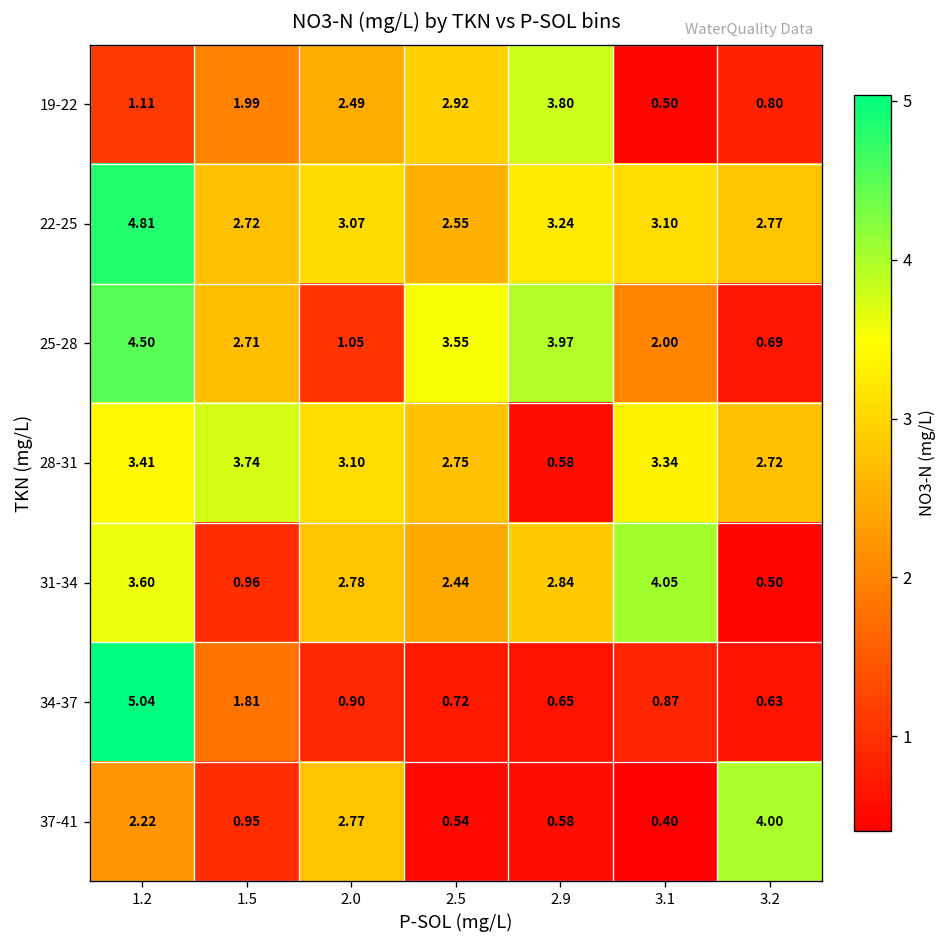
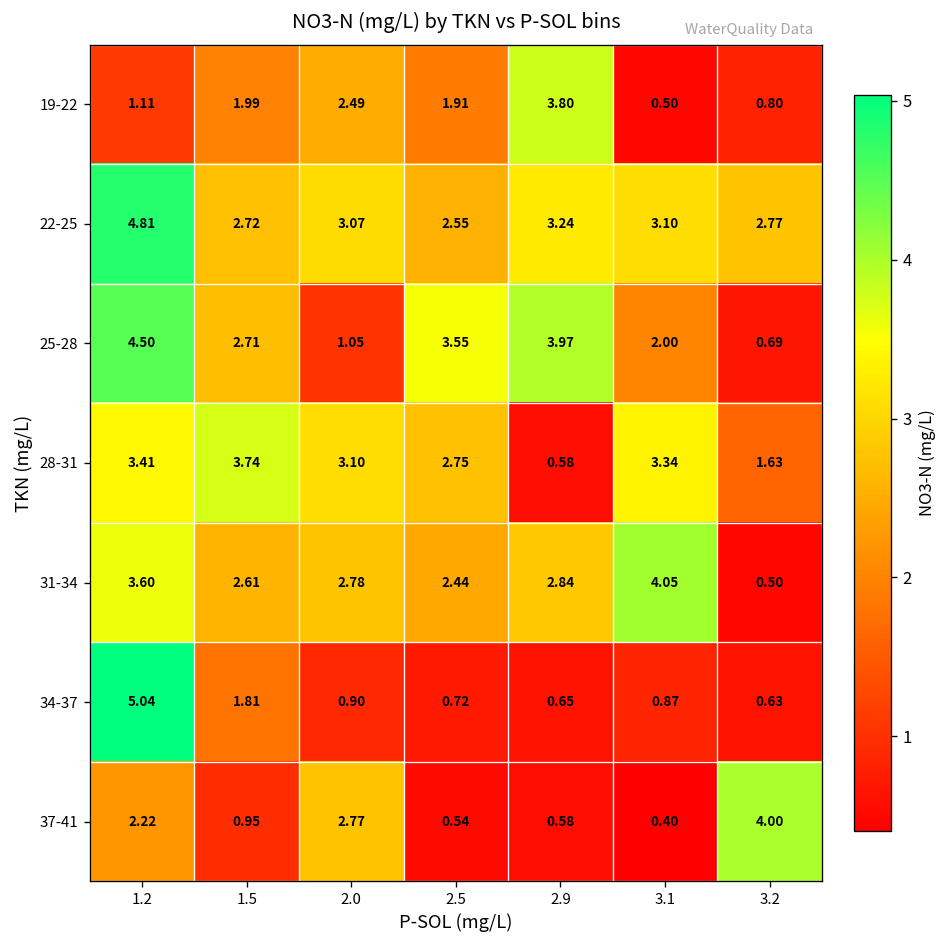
19-22, 2.5: 2.92 -> 1.91
28-31, 3.2: 2.72 -> 1.63
31-34, 1.5: 0.96 -> 2.61
